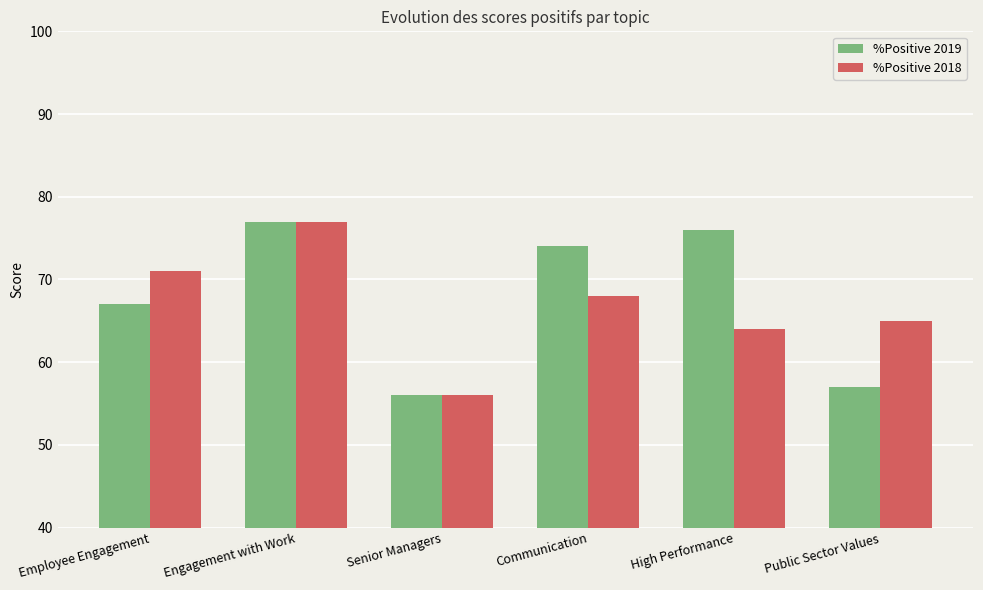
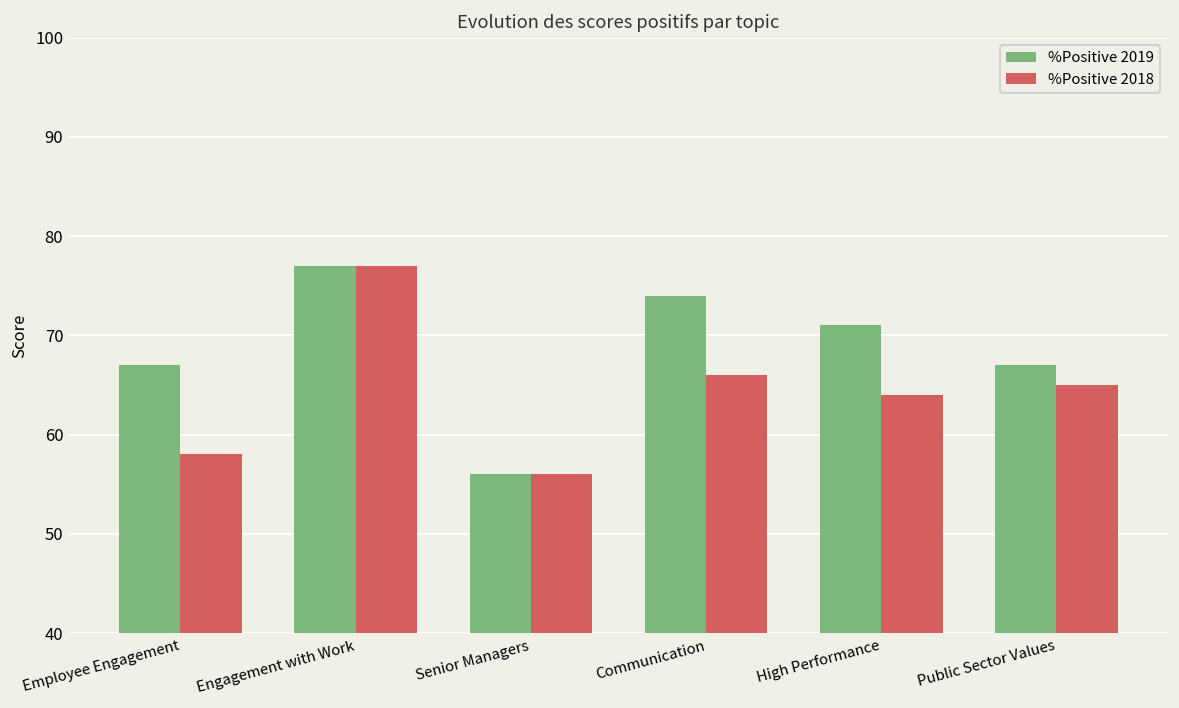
%Positive 2018, Employee Engagement: 71 -> 58
%Positive 2018, Communication: 68 -> 66
%Positive 2019, High Performance: 76 -> 71
%Positive 2019, Public Sector Values: 57 -> 67
